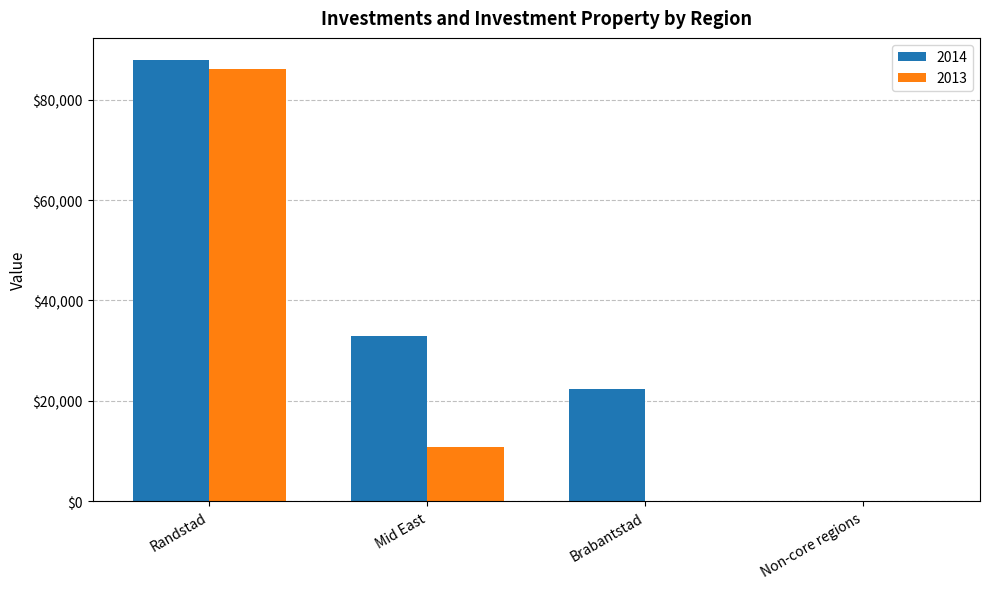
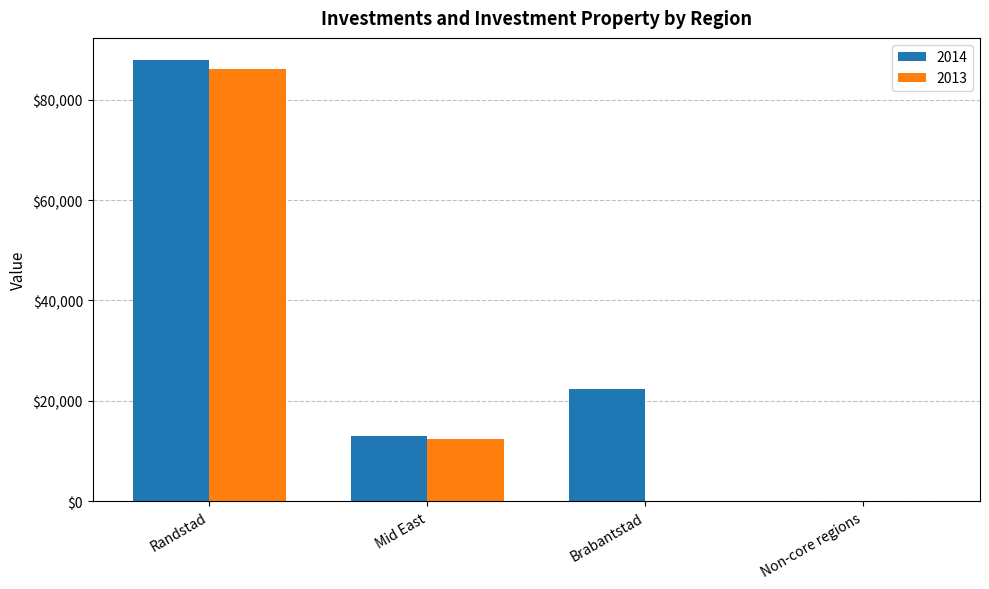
2014, Mid East: $33,000 -> $13,000
2013, Mid East: $11,000 -> $12,000
